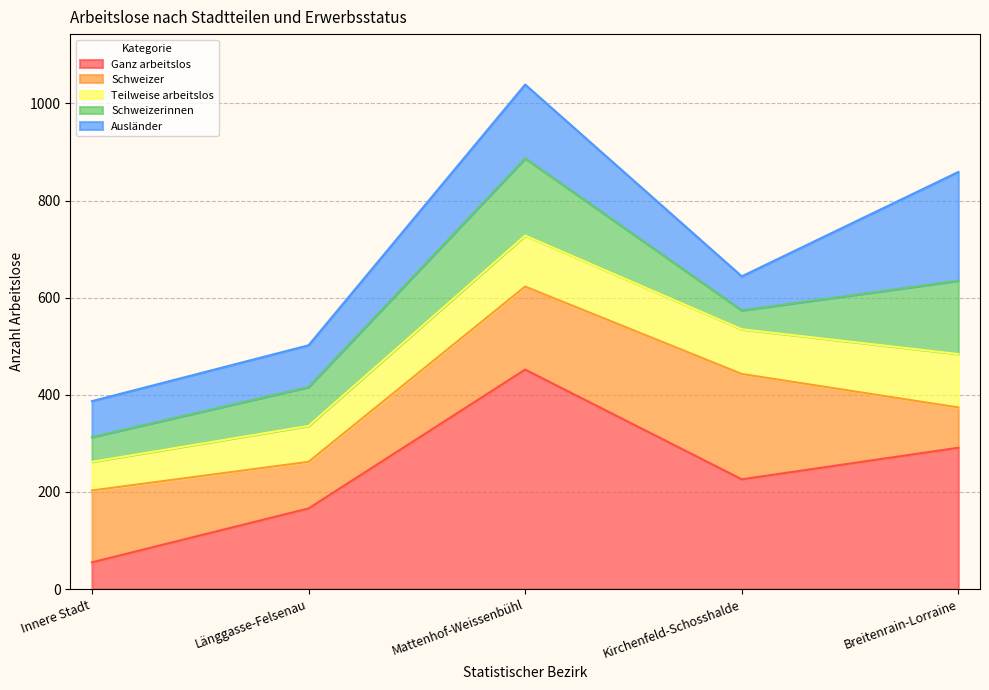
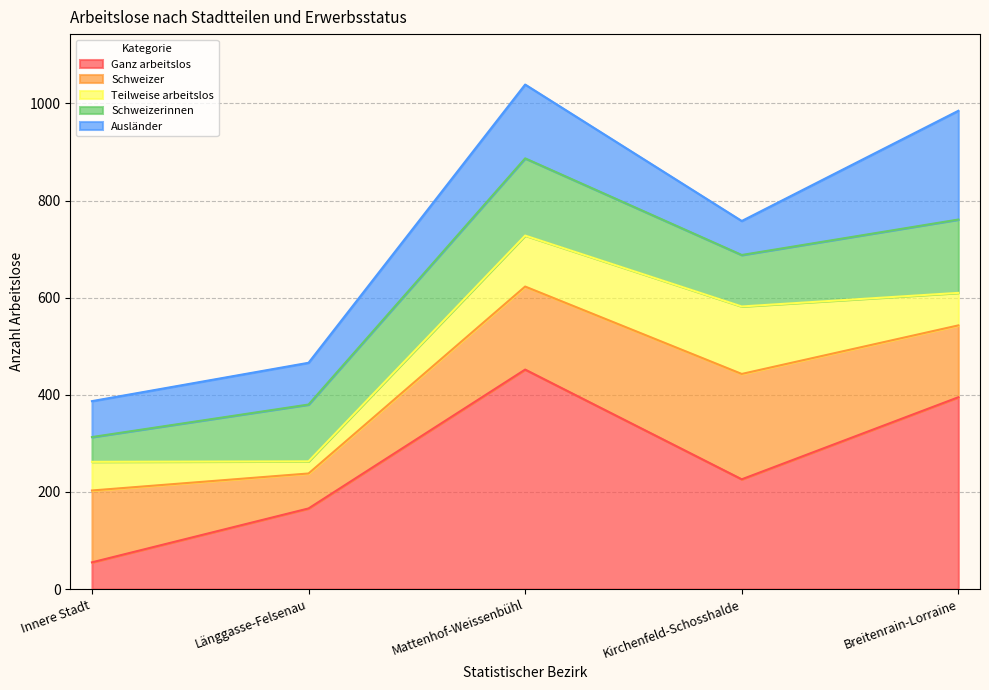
Schweizer, Länggasse-Felsenau: 100 -> 70
Teilweise arbeitslos, Länggasse-Felsenau: 70 -> 30
Schweizerinnen, Länggasse-Felsenau: 80 -> 120
Teilweise arbeitslos, Kirchenfeld-Schosshalde: 90 -> 140
Schweizerinnen, Kirchenfeld-Schosshalde: 40 -> 110
Ganz arbeitslos, Breitenrain-Lorraine: 290 -> 400
Schweizer, Breitenrain-Lorraine: 80 -> 150
Teilweise arbeitslos, Breitenrain-Lorraine: 110 -> 70
